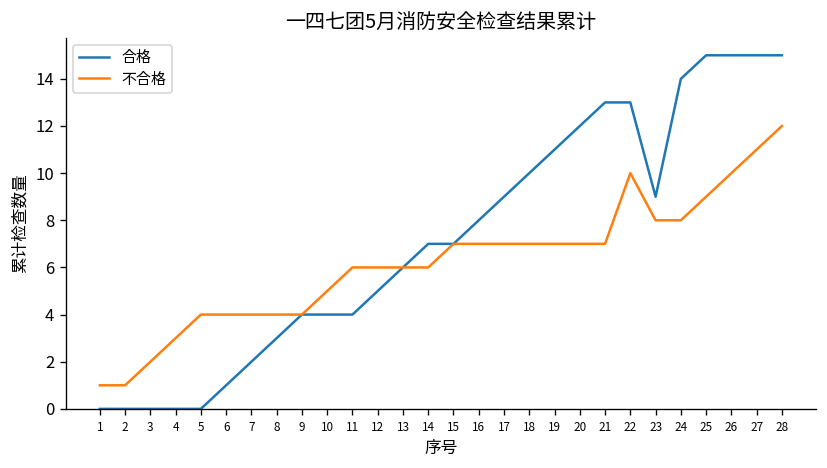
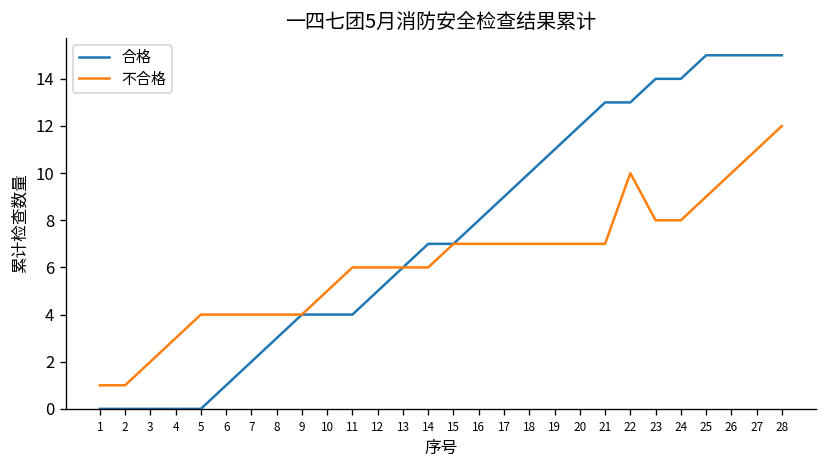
合格, 23: 9 -> 14
